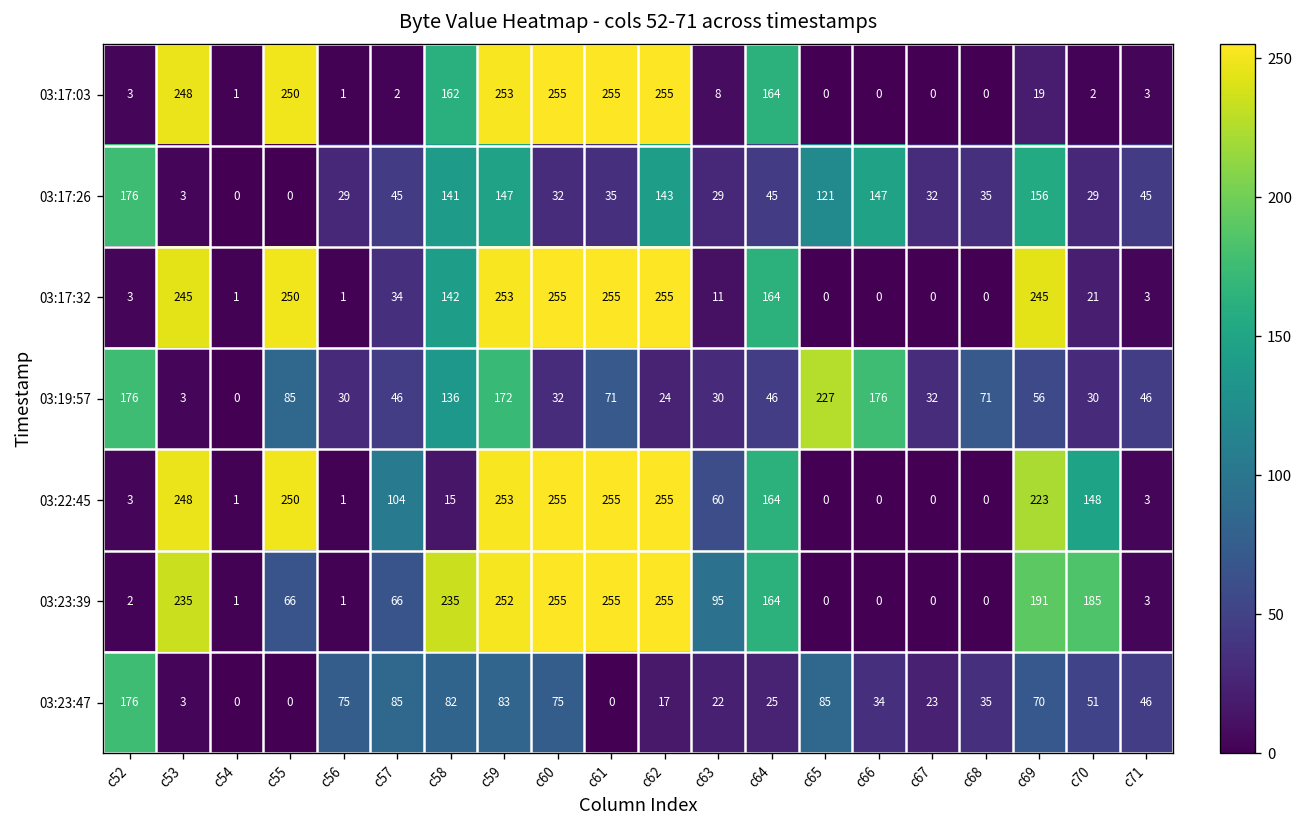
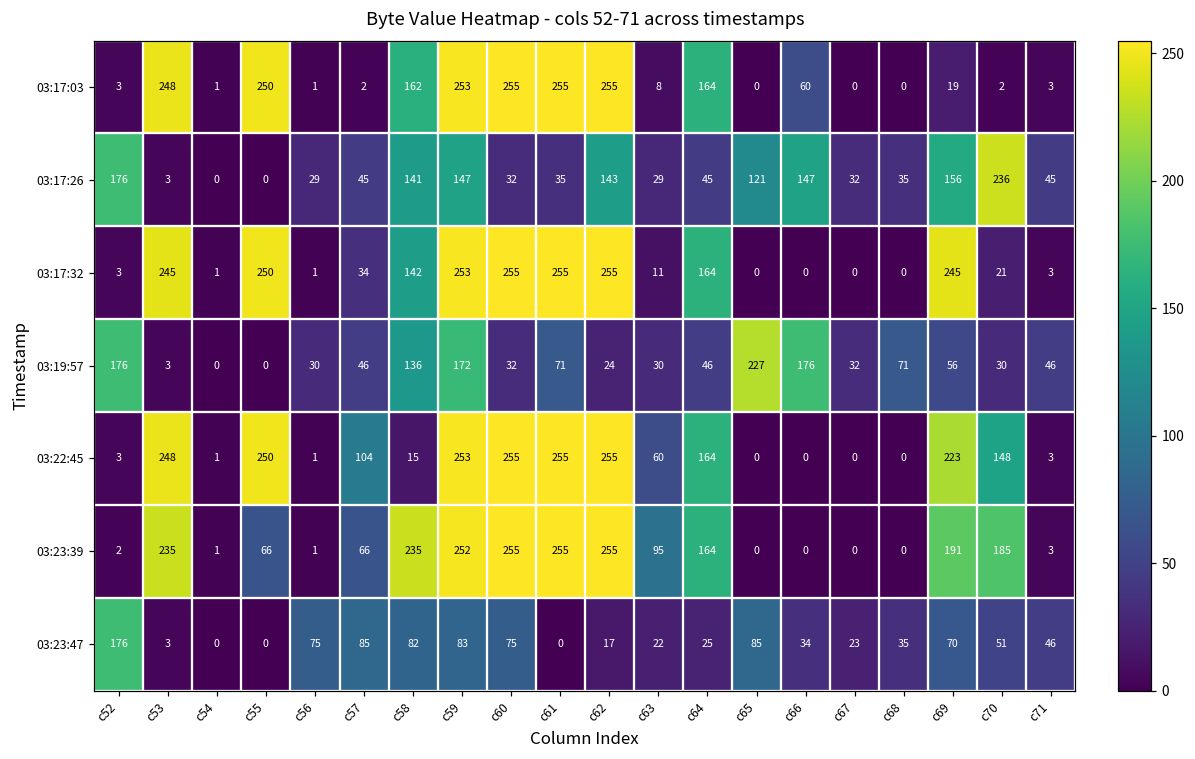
03:17:03, c66: 0 -> 60
03:17:26, c70: 29 -> 236
03:19:57, c55: 85 -> 0
